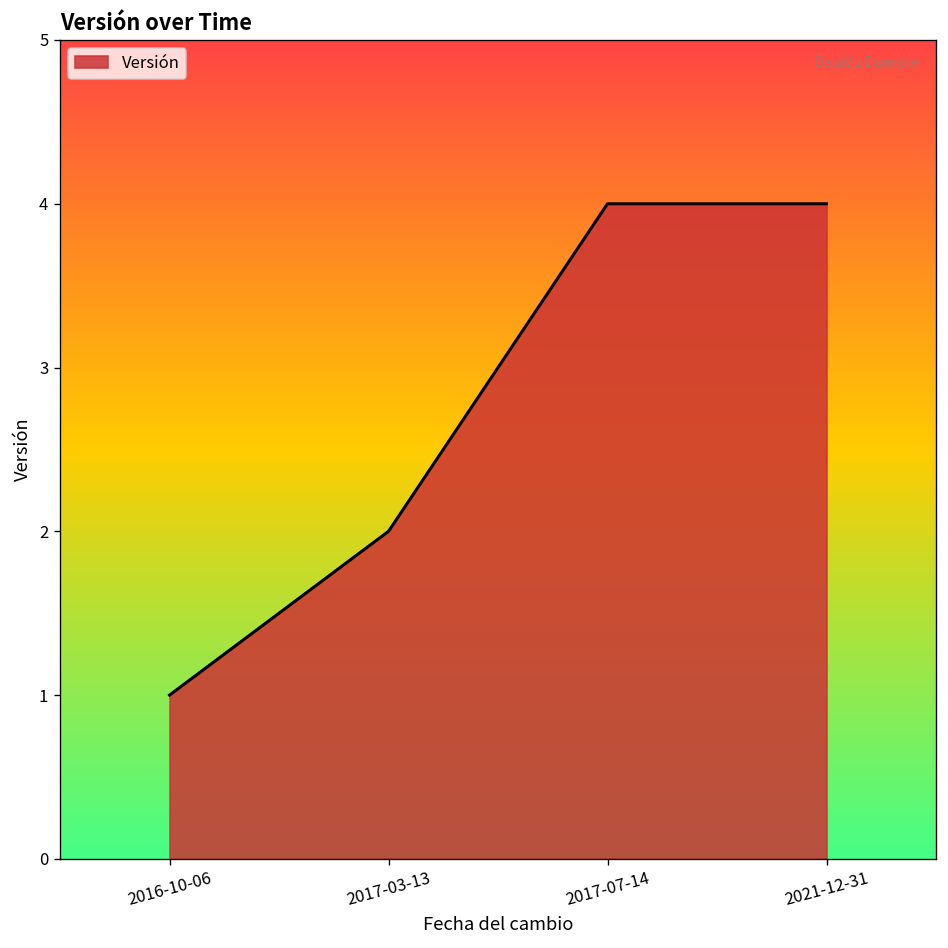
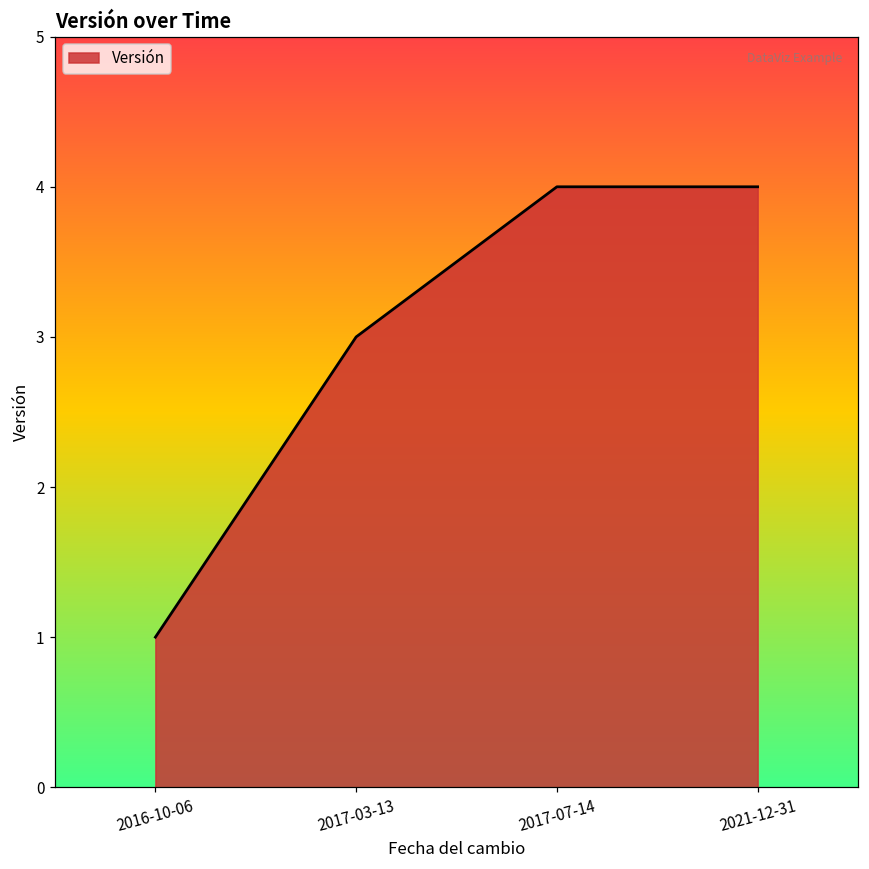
2017-03-13: 2 -> 3
